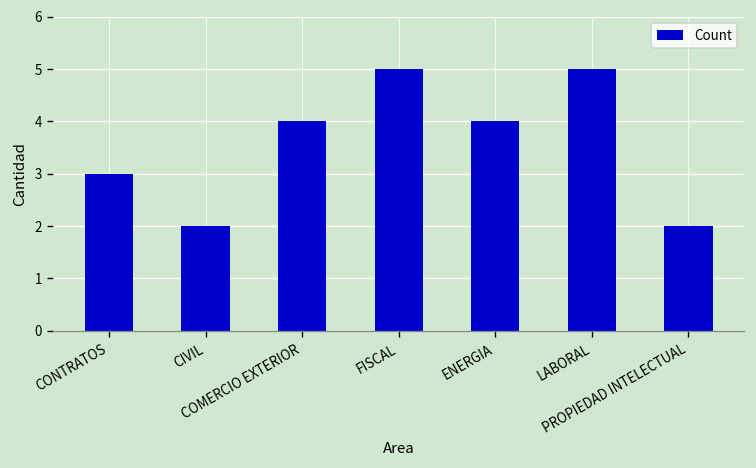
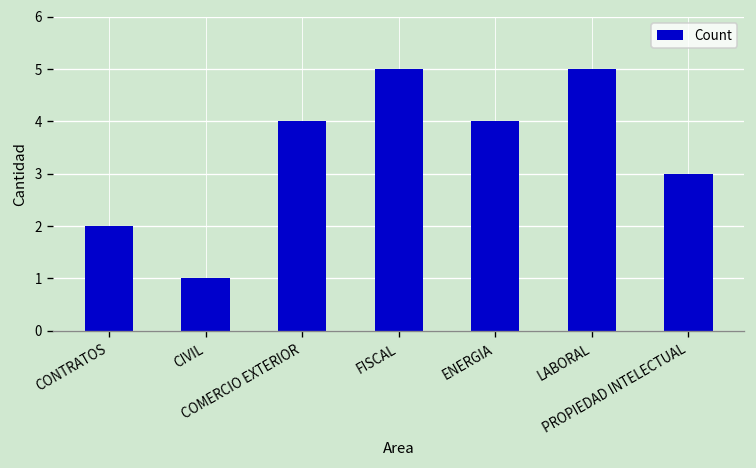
CONTRATOS: 3 -> 2
CIVIL: 2 -> 1
PROPIEDAD INTELECTUAL: 2 -> 3
